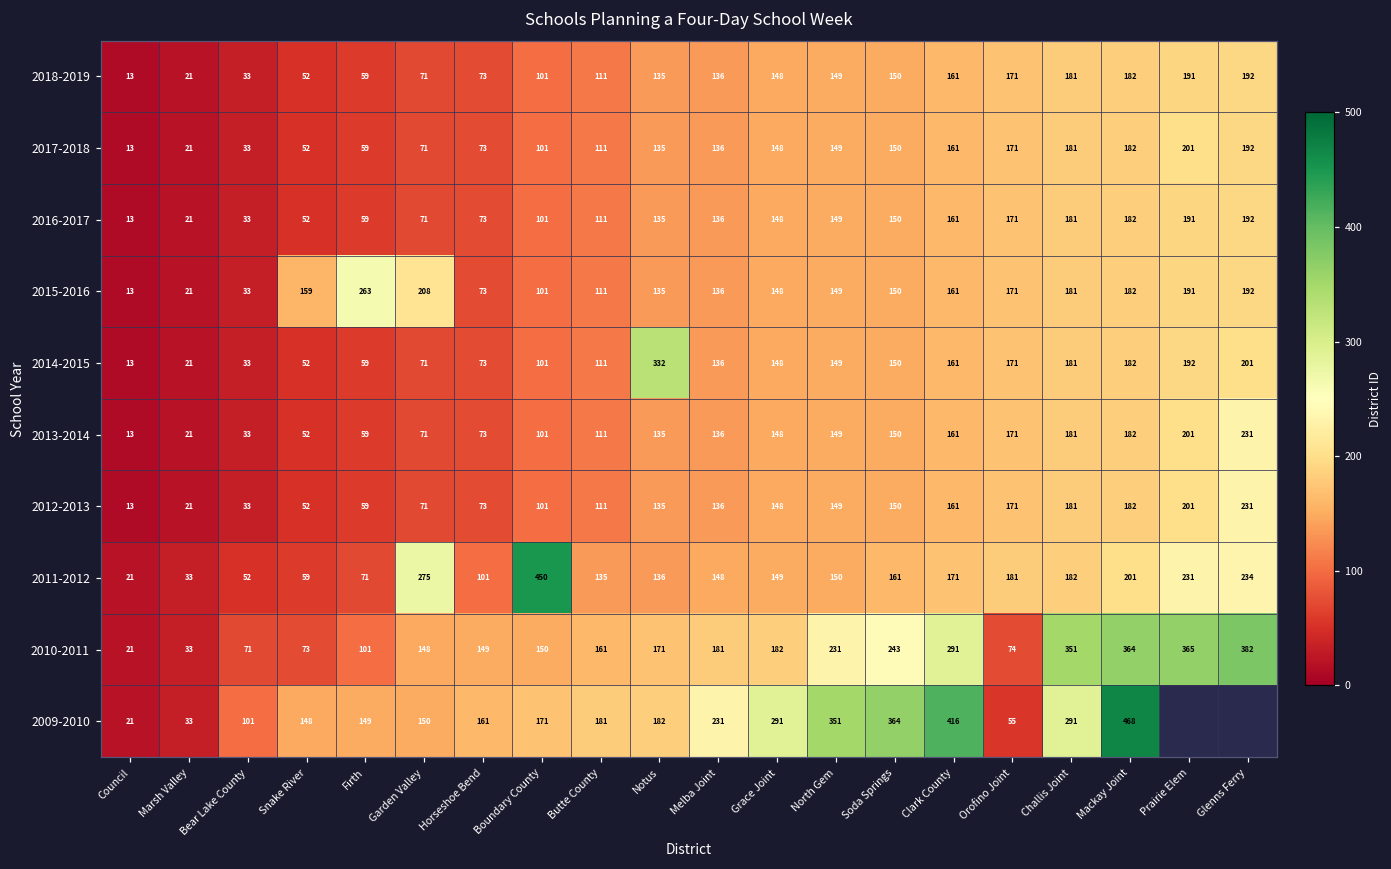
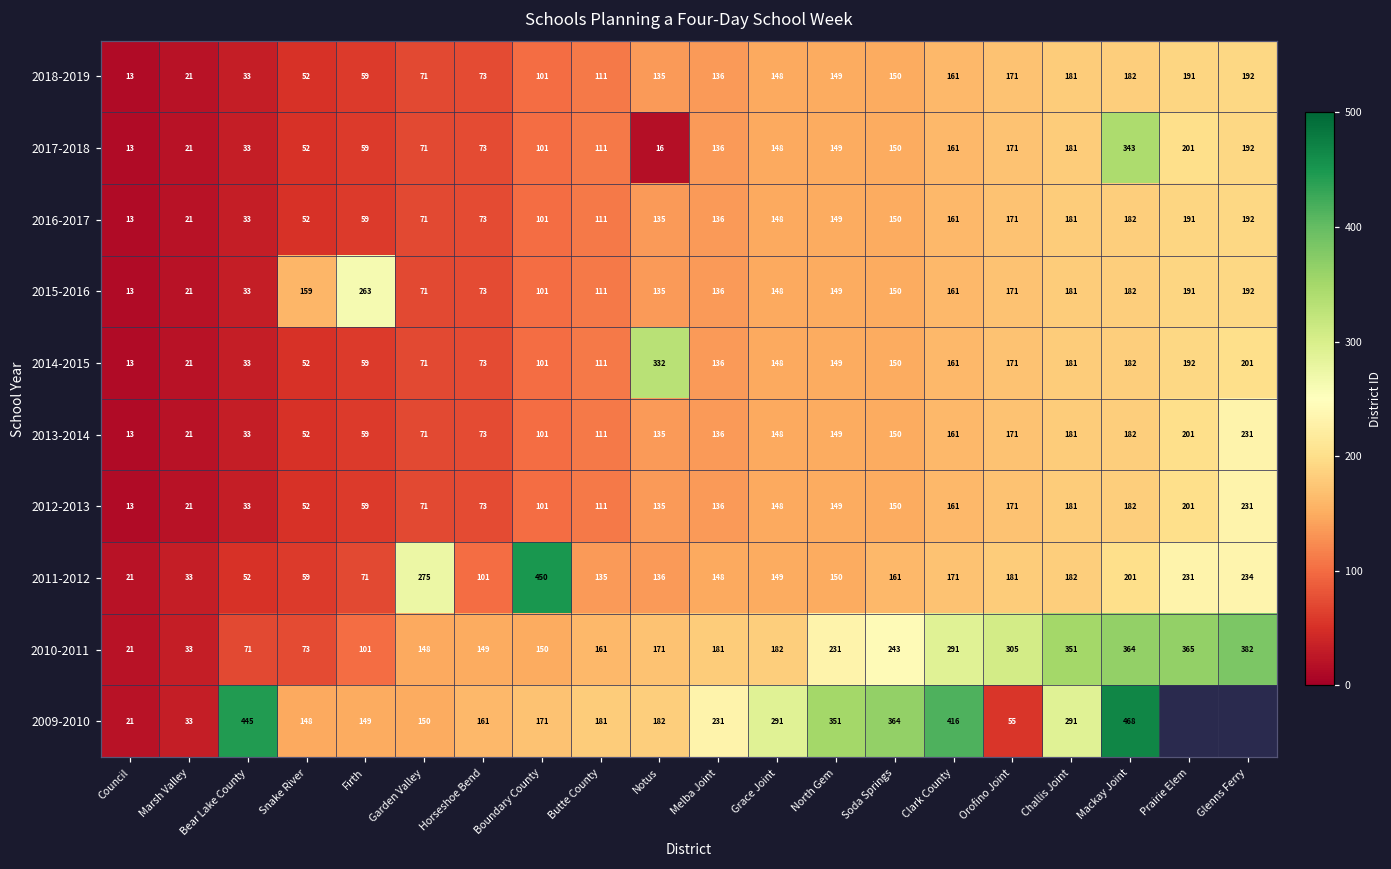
2017-2018, Notus: 135 -> 16
2017-2018, Mackay Joint: 182 -> 343
2015-2016, Garden Valley: 208 -> 71
2010-2011, Orofino Joint: 74 -> 305
2009-2010, Bear Lake County: 101 -> 445
